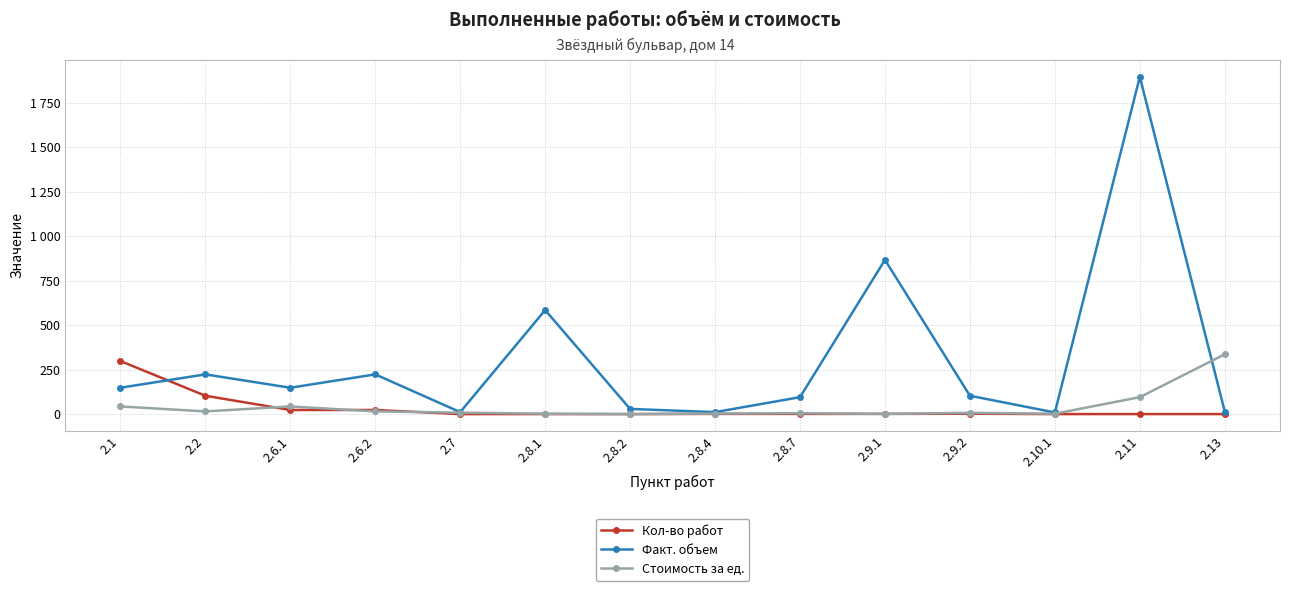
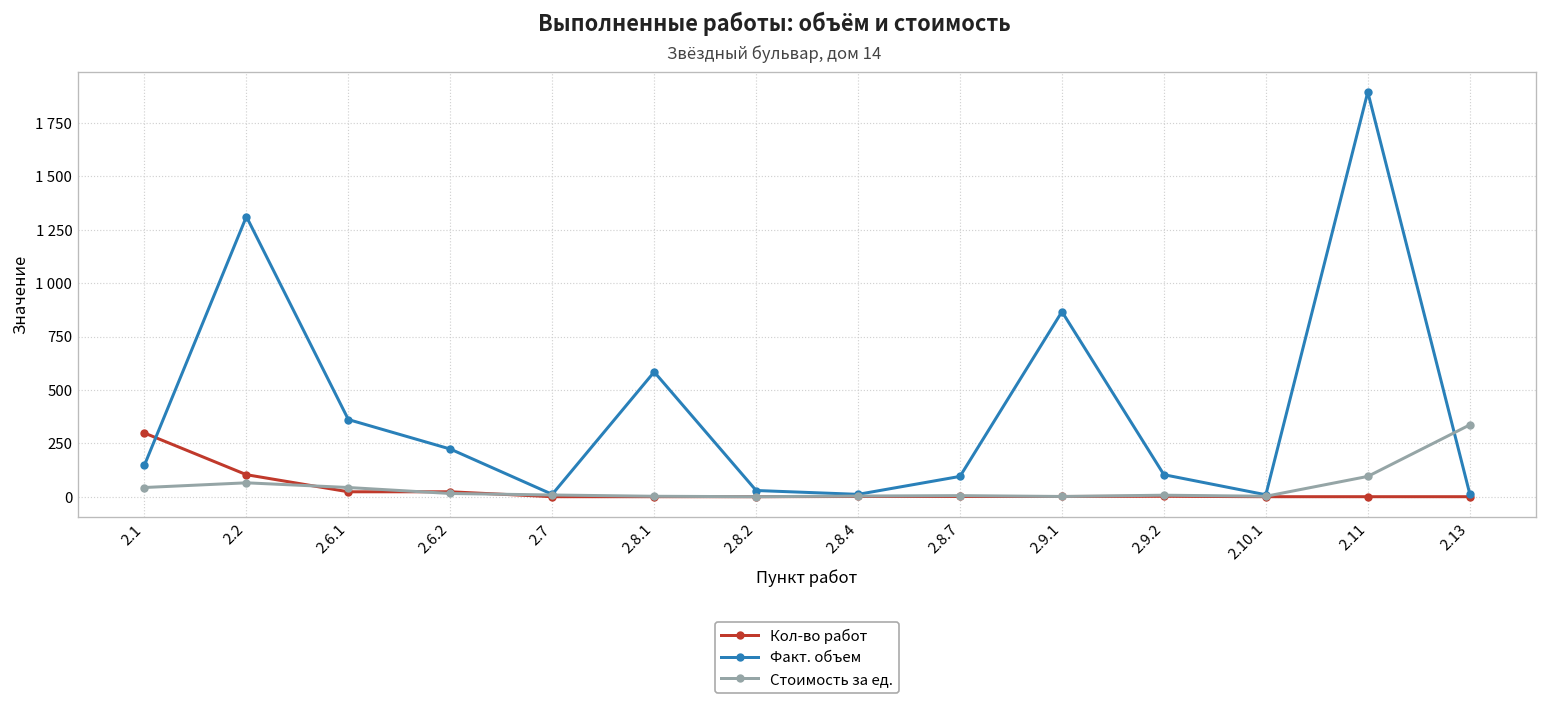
Факт. объем, 2.2: 220 -> 1310
Стоимость за ед., 2.2: 20 -> 70
Факт. объем, 2.6.1: 150 -> 360
